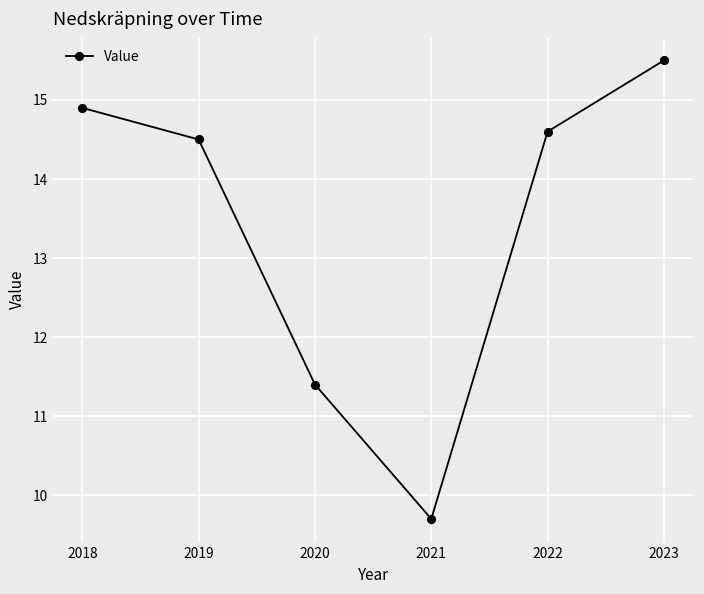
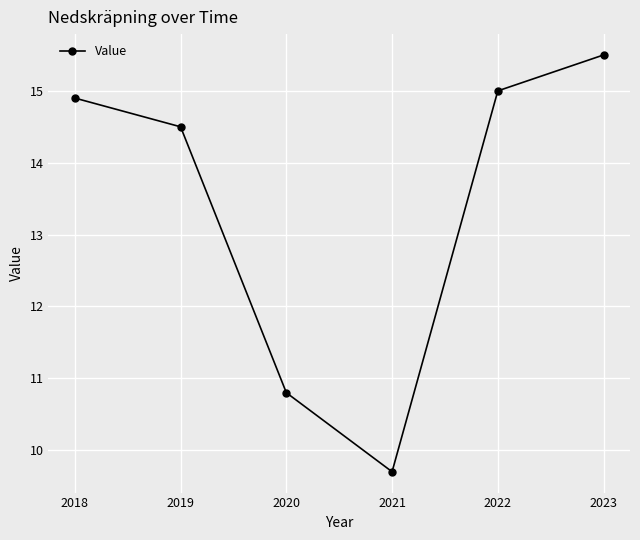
2020: 11.4 -> 10.8
2022: 14.6 -> 15.0
